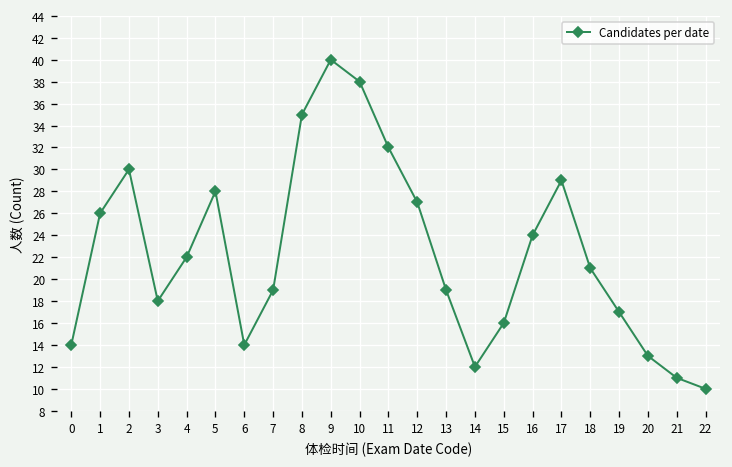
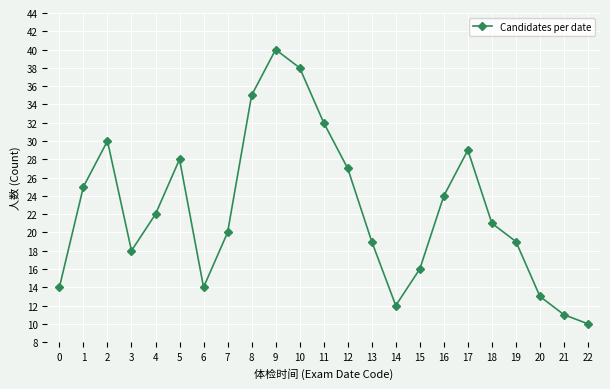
1: 26 -> 25
7: 19 -> 20
19: 17 -> 19
